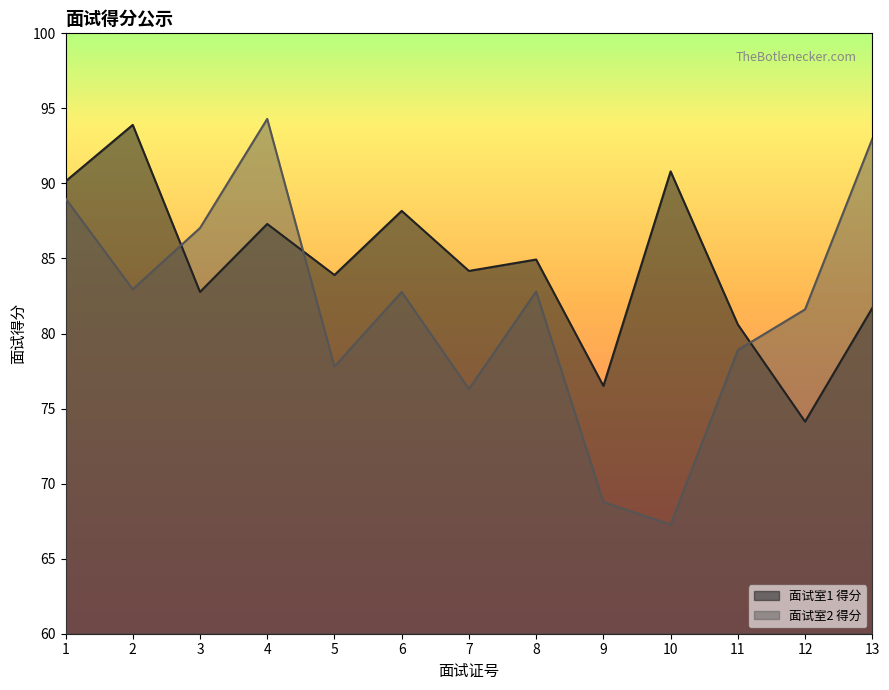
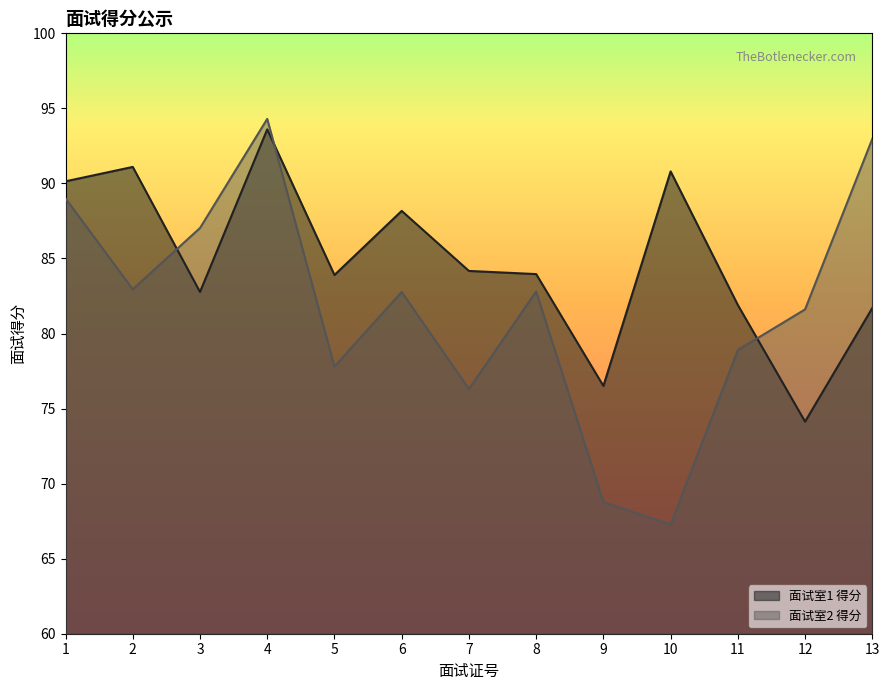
面试室1 得分, 2: 93.9 -> 91.1
面试室1 得分, 4: 87.3 -> 93.6
面试室1 得分, 8: 84.9 -> 84.0
面试室1 得分, 11: 80.6 -> 81.9
